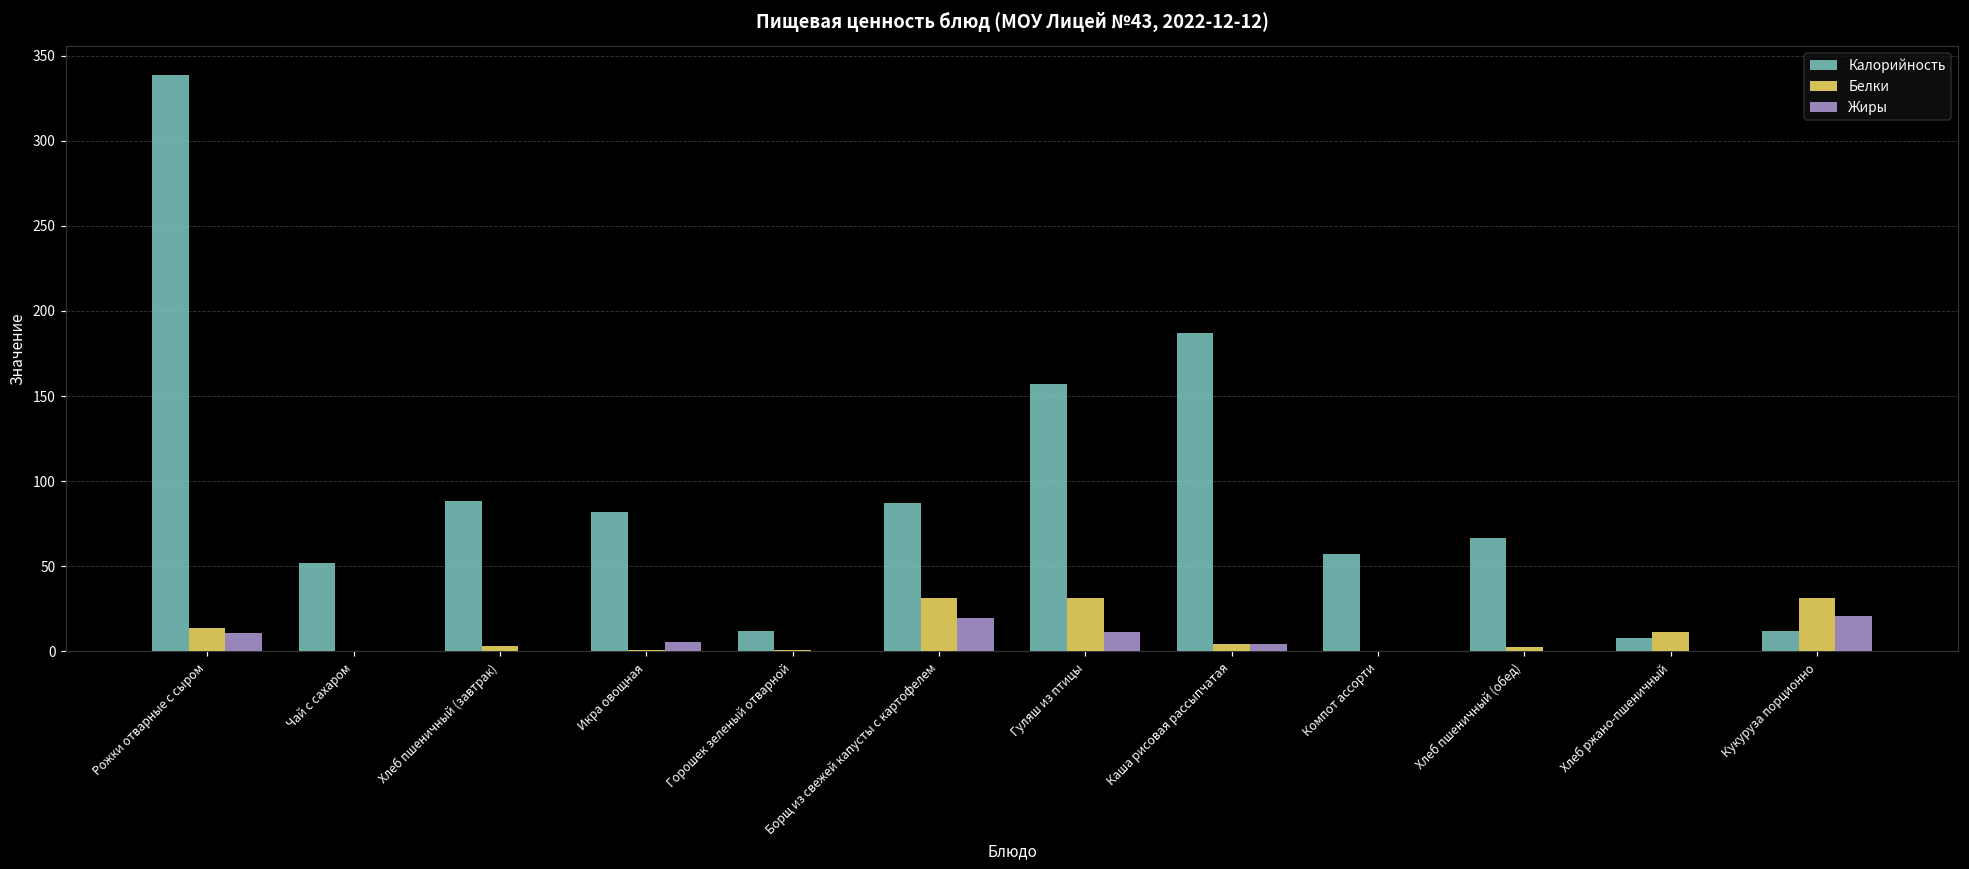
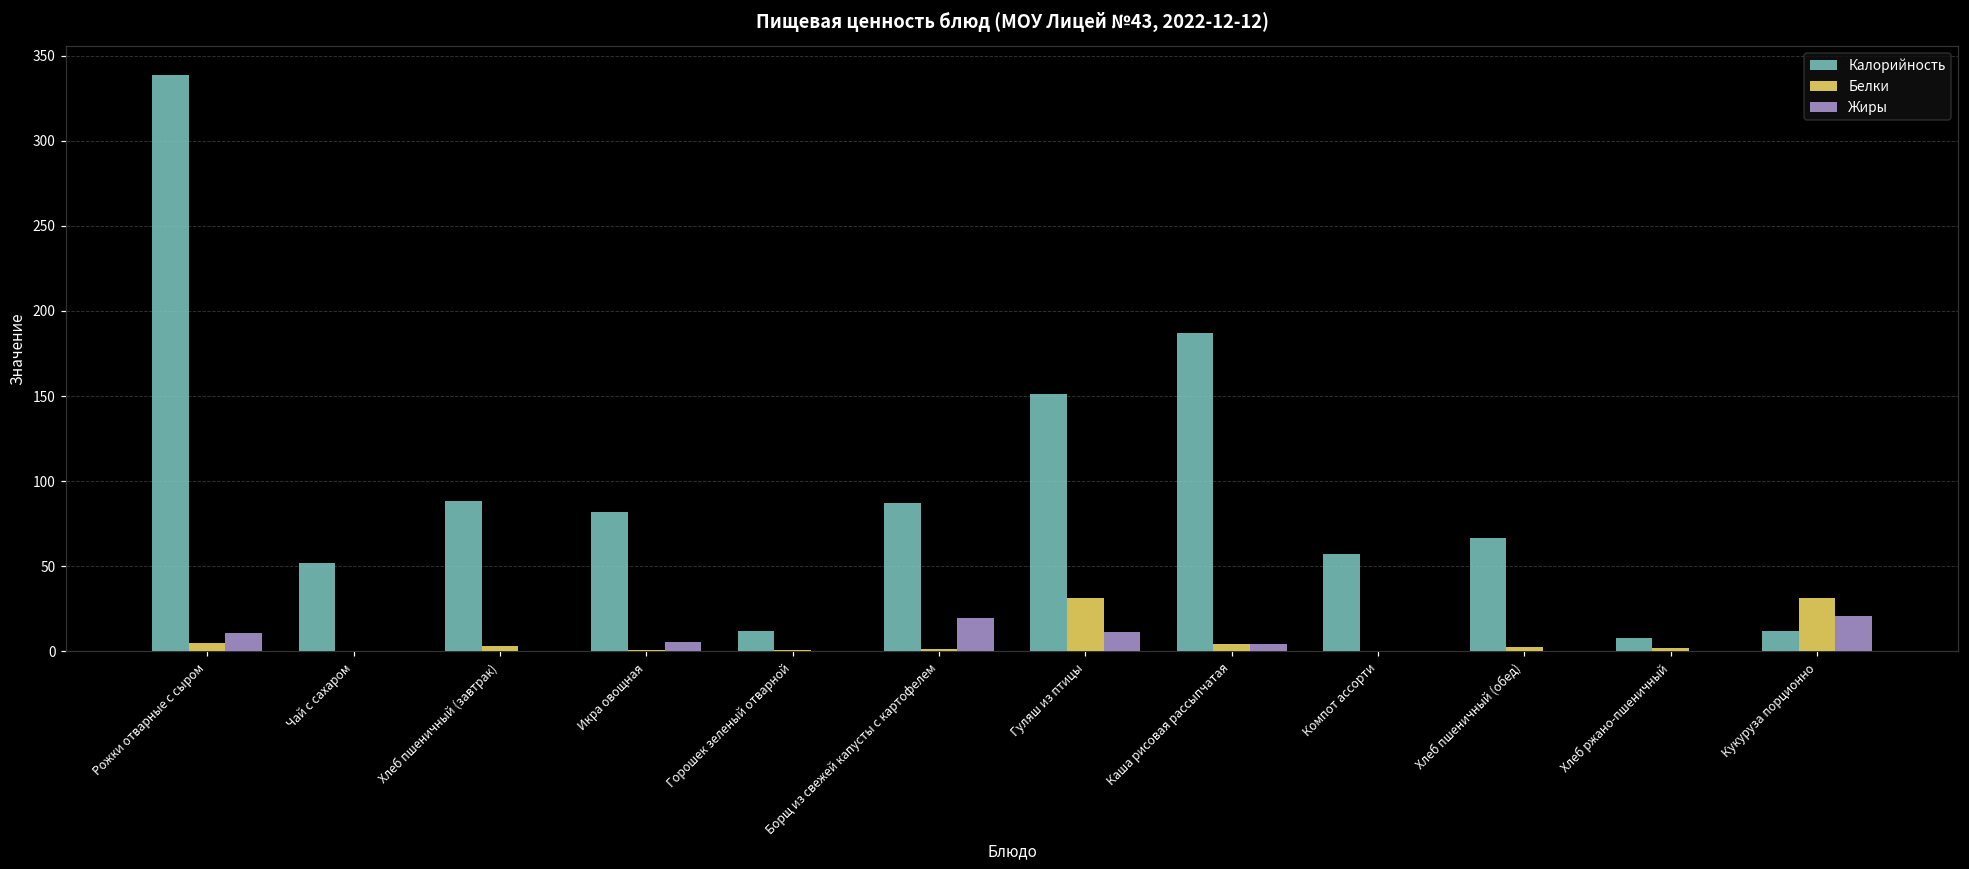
Белки, Рожки отварные с сыром: 14 -> 5
Белки, Борщ из свежей капусты с картофелем: 31 -> 2
Калорийность, Гуляш из птицы: 157 -> 151
Белки, Хлеб ржано-пшеничный: 12 -> 2
